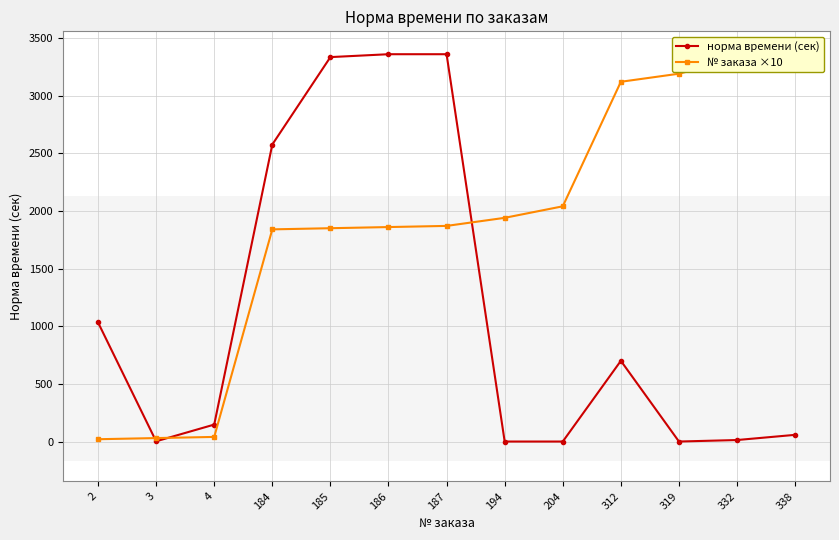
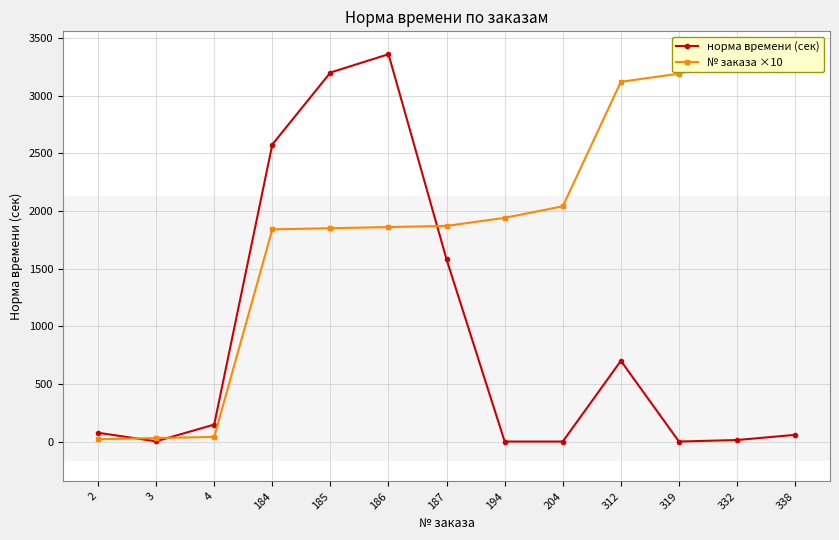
норма времени (сек), 2: 1030 -> 80
норма времени (сек), 185: 3330 -> 3200
норма времени (сек), 187: 3360 -> 1580
